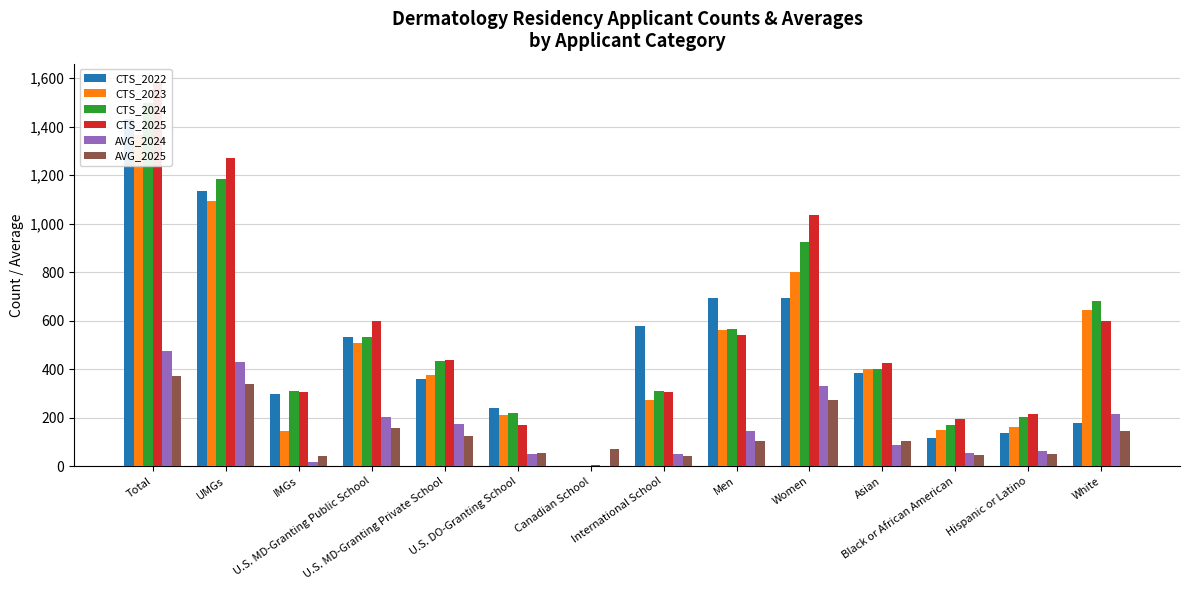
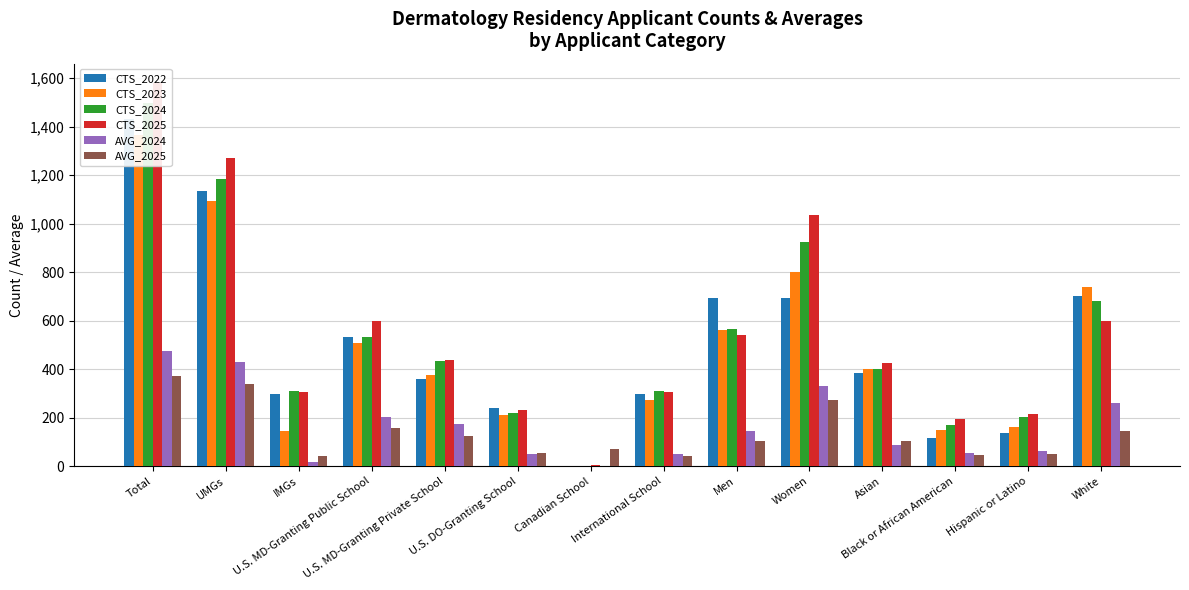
CTS_2025, U.S. DO-Granting School: 170 -> 230
CTS_2022, International School: 580 -> 300
CTS_2022, White: 180 -> 700
CTS_2023, White: 640 -> 740
AVG_2024, White: 210 -> 260
